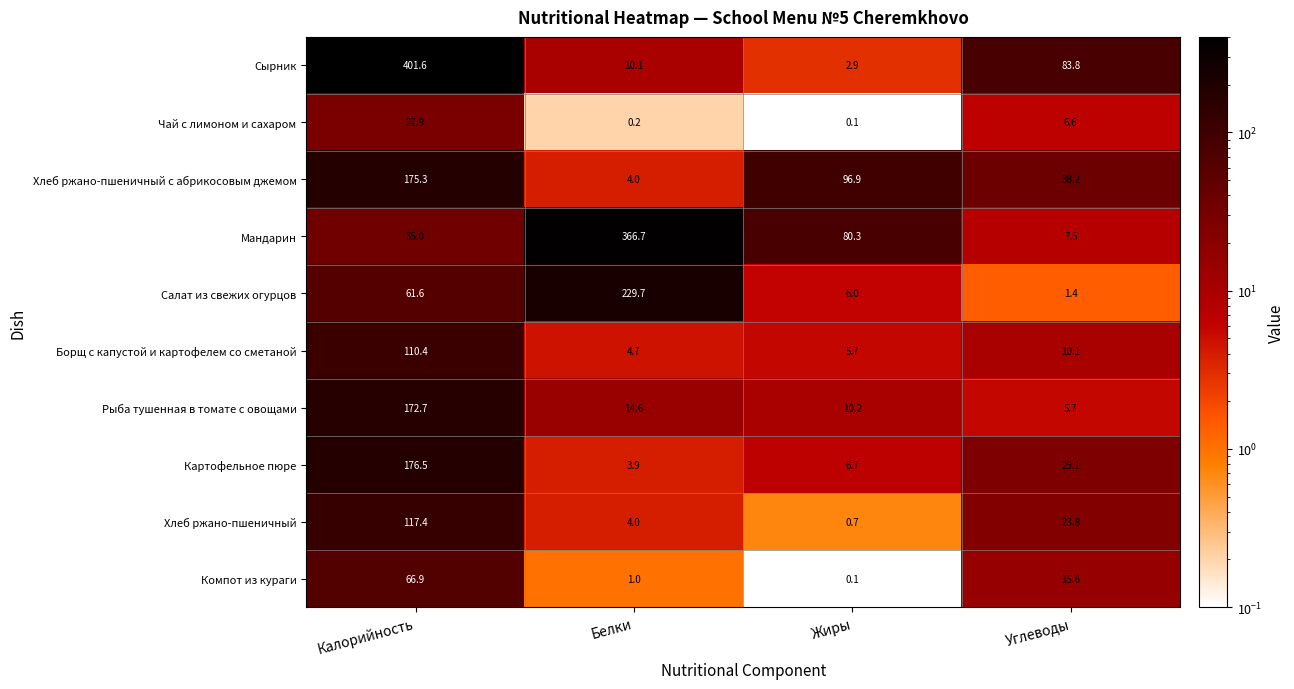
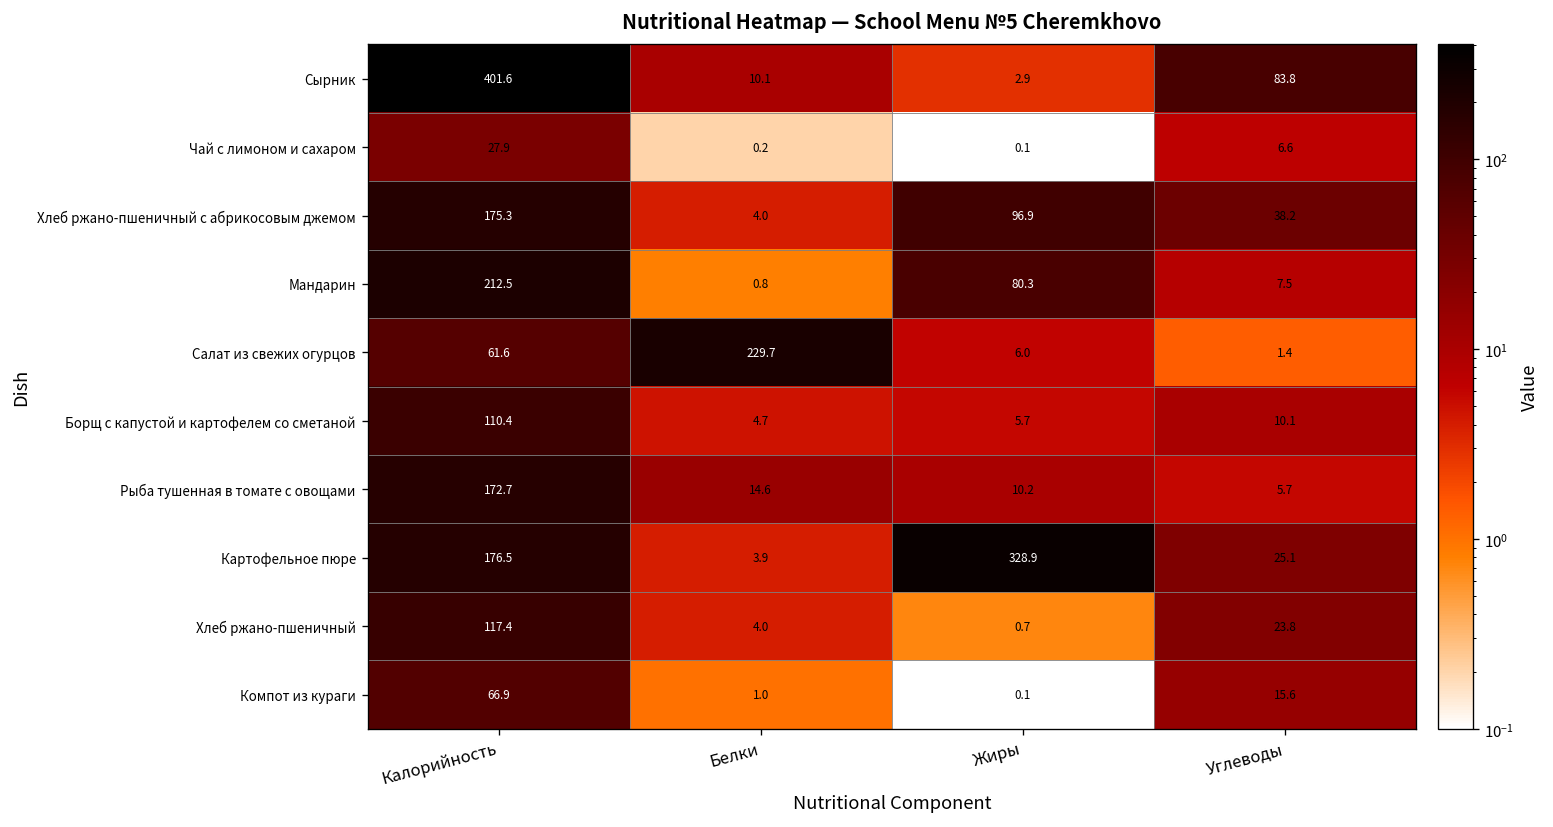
Мандарин, Калорийность: 35.0 -> 212.5
Мандарин, Белки: 366.7 -> 0.8
Картофельное пюре, Жиры: 6.7 -> 328.9
